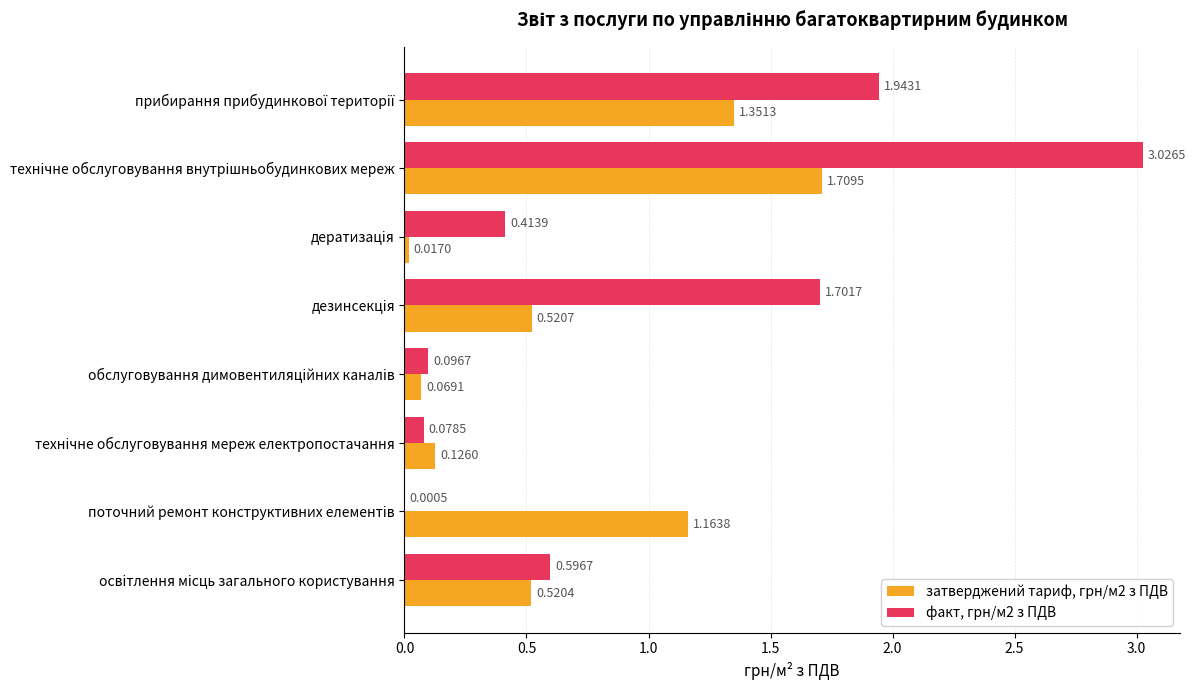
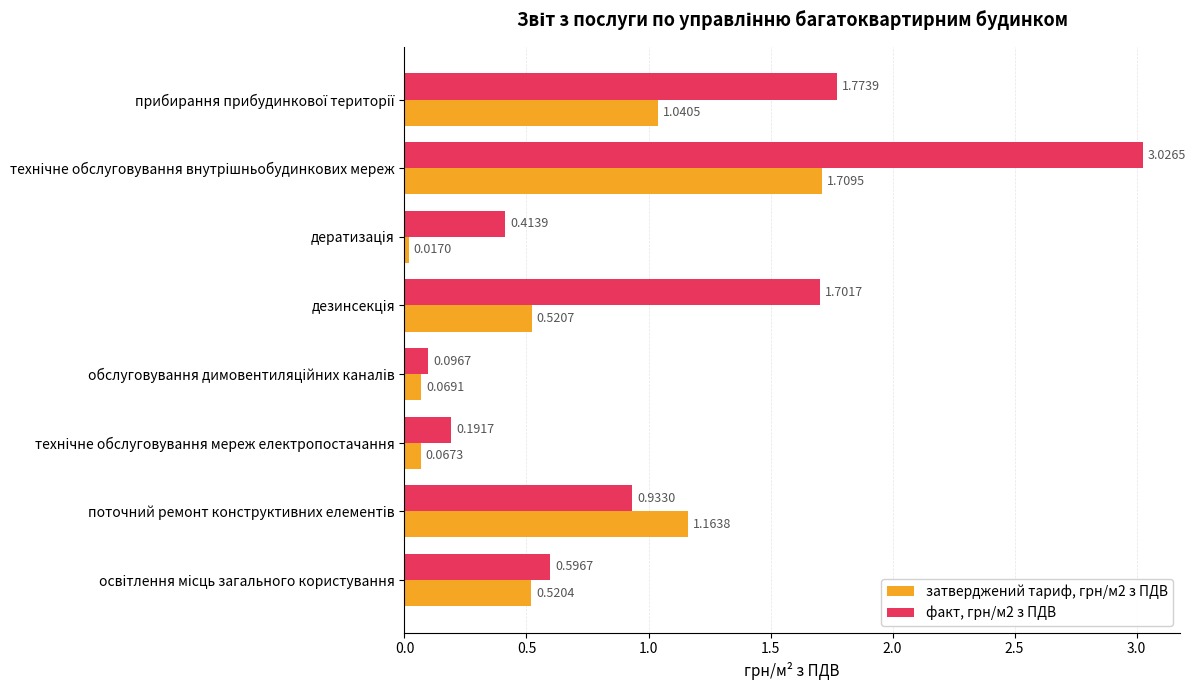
факт, грн/м2 з ПДВ, прибирання прибудинкової території: 1.9431 -> 1.7739
затверджений тариф, грн/м2 з ПДВ, прибирання прибудинкової території: 1.3513 -> 1.0405
факт, грн/м2 з ПДВ, технічне обслуговування мереж електропостачання: 0.0785 -> 0.1917
затверджений тариф, грн/м2 з ПДВ, технічне обслуговування мереж електропостачання: 0.1260 -> 0.0673
факт, грн/м2 з ПДВ, поточний ремонт конструктивних елементів: 0.0005 -> 0.9330
